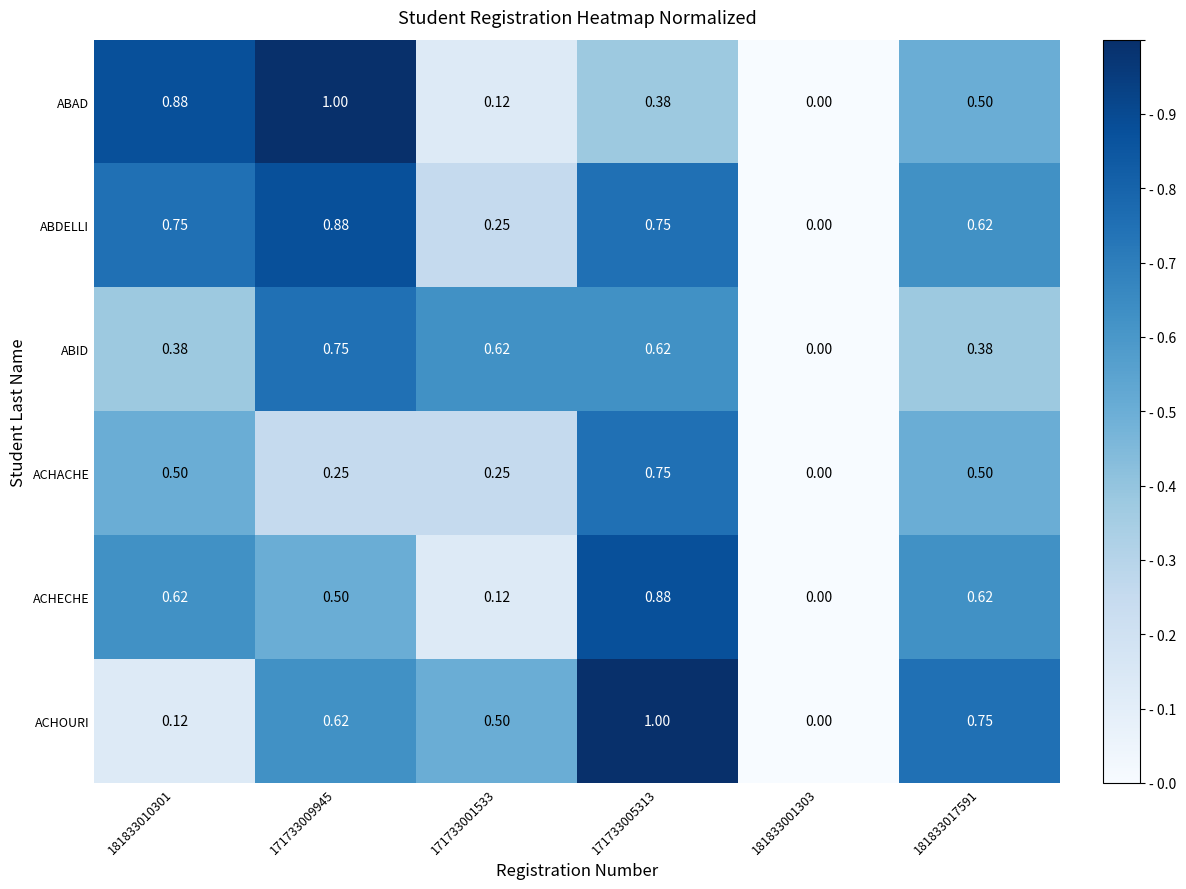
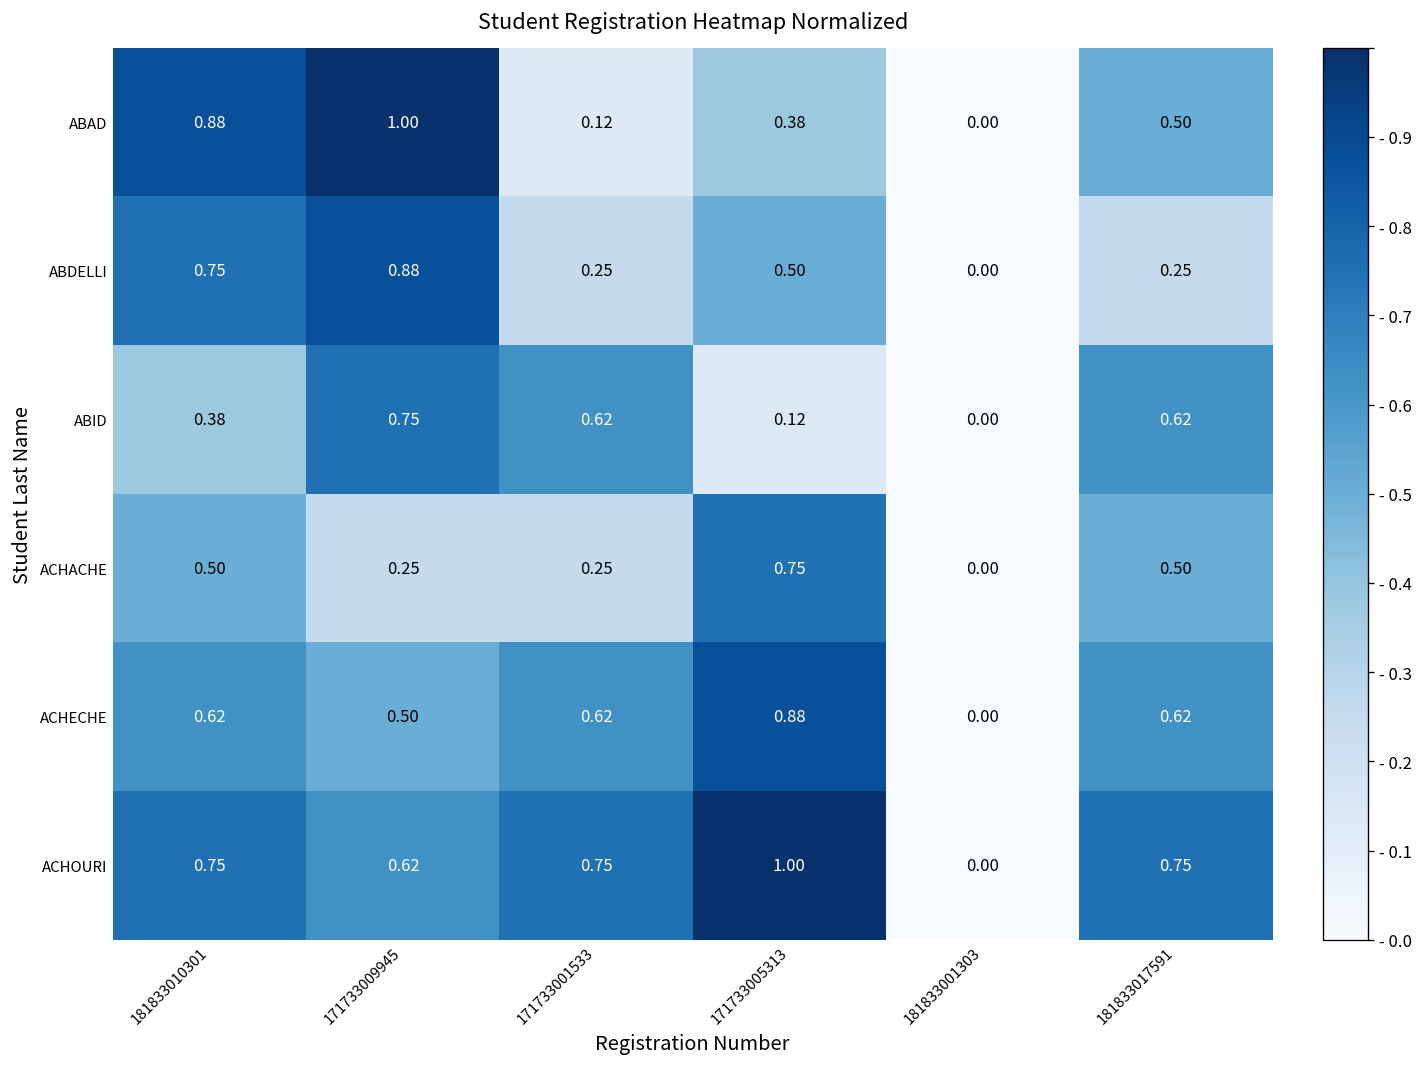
ABDELLI, 171733005313: 0.75 -> 0.50
ABDELLI, 181833017591: 0.62 -> 0.25
ABID, 171733005313: 0.62 -> 0.12
ABID, 181833017591: 0.38 -> 0.62
ACHECHE, 171733001533: 0.12 -> 0.62
ACHOURI, 181833010301: 0.12 -> 0.75
ACHOURI, 171733001533: 0.50 -> 0.75
